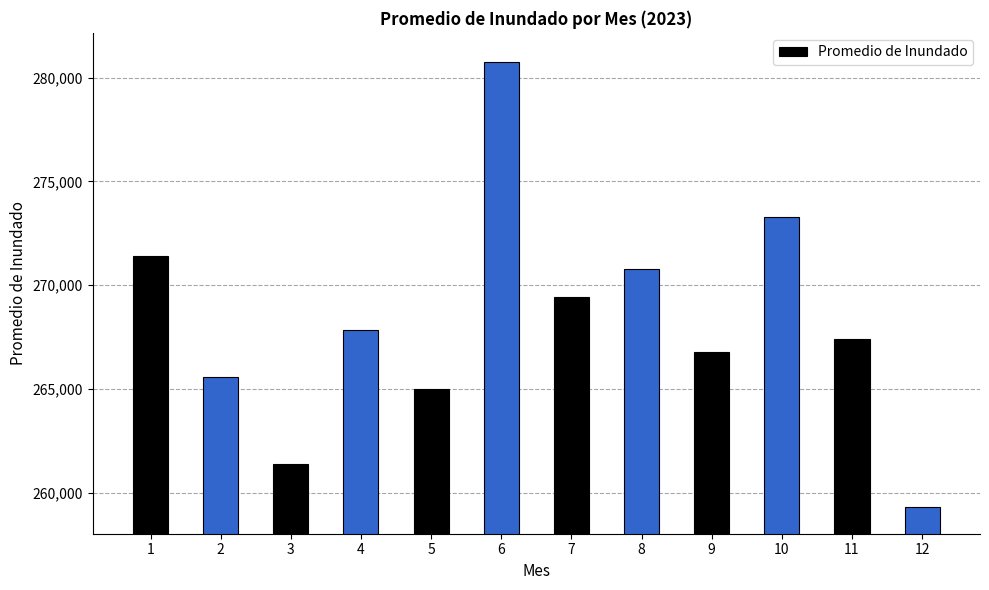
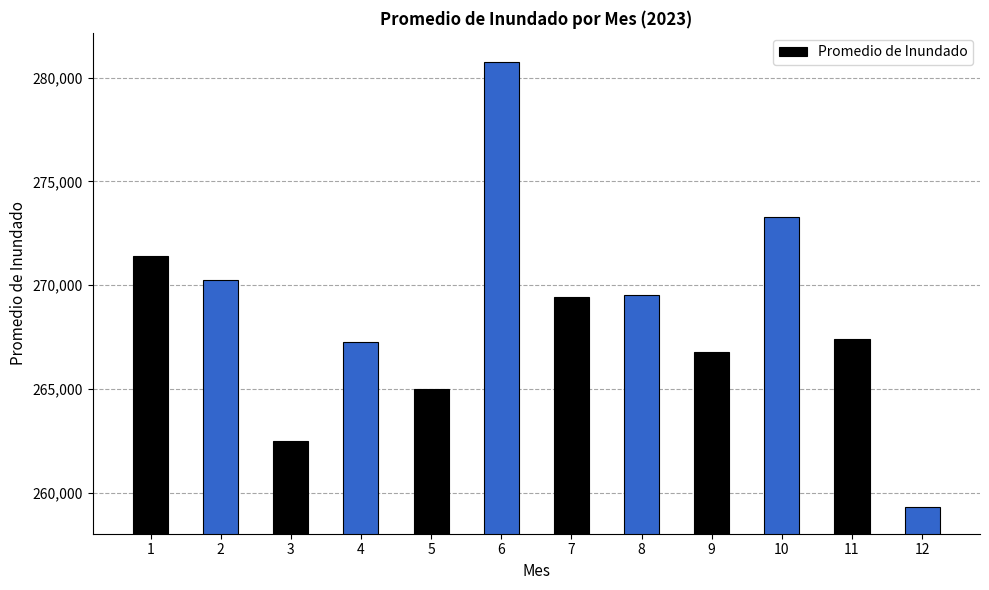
2: 265,600 -> 270,200
3: 261,400 -> 262,500
4: 267,900 -> 267,200
8: 270,800 -> 269,500
